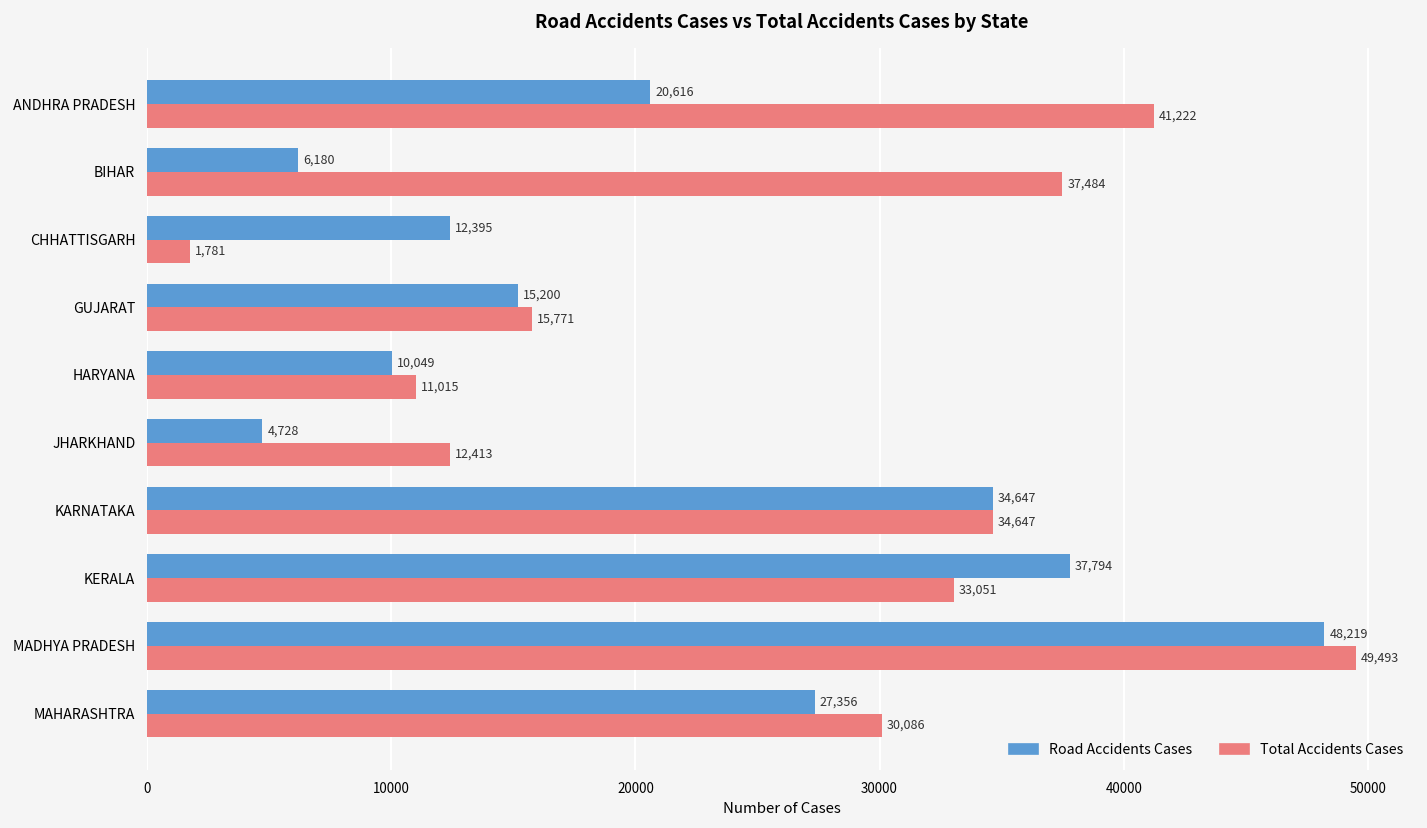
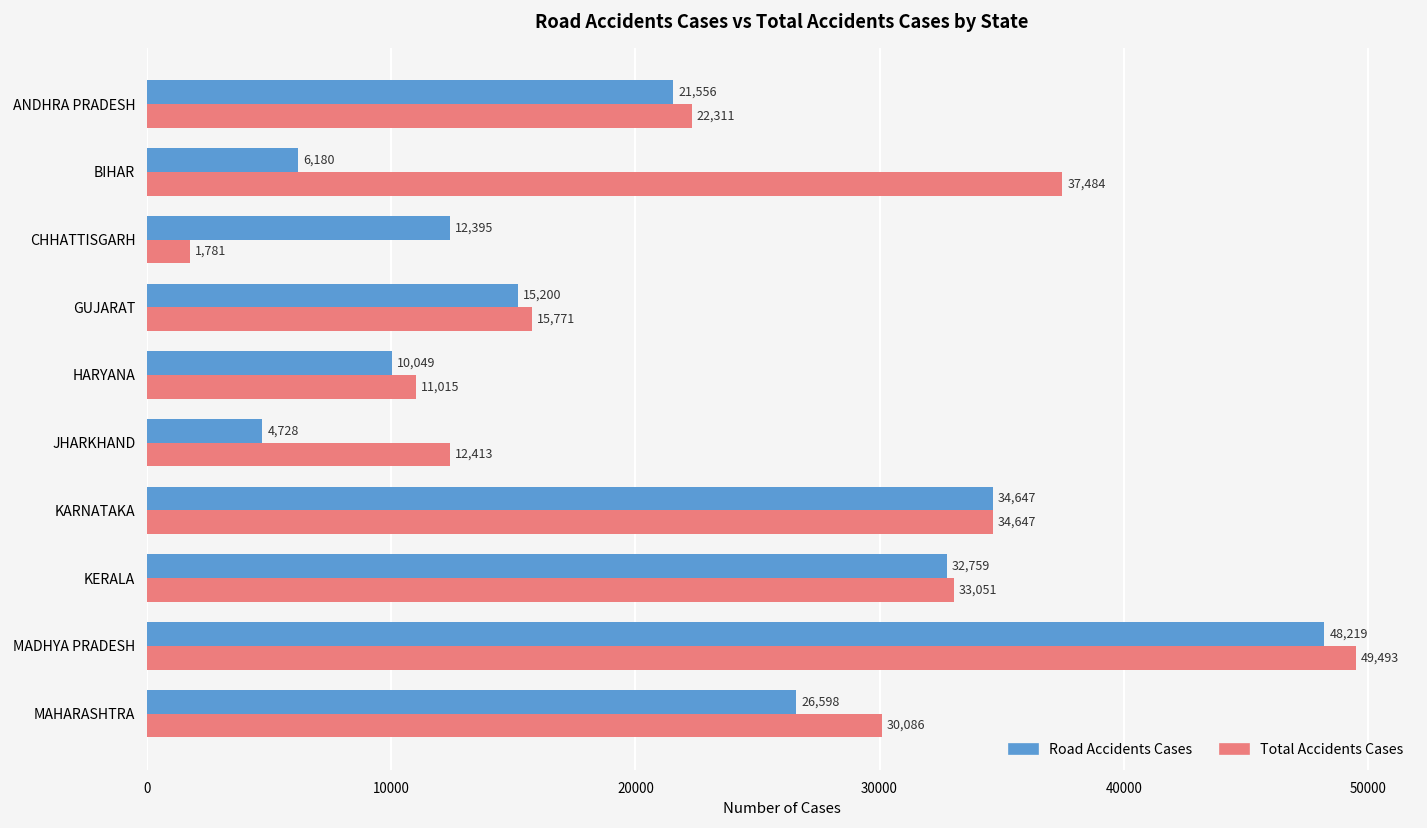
Road Accidents Cases, ANDHRA PRADESH: 20,616 -> 21,556
Total Accidents Cases, ANDHRA PRADESH: 41,222 -> 22,311
Road Accidents Cases, KERALA: 37,794 -> 32,759
Road Accidents Cases, MAHARASHTRA: 27,356 -> 26,598
